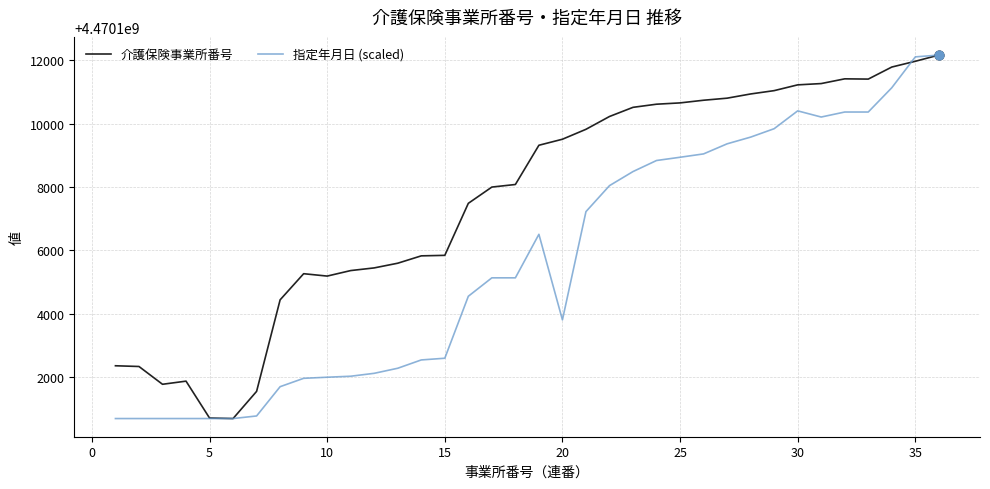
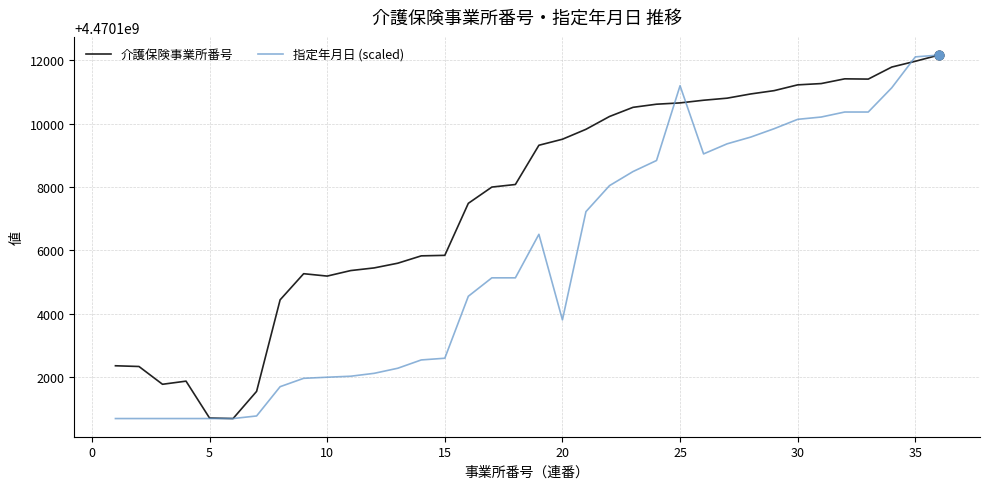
指定年月日 (scaled), 25: 4470108900 -> 4470111200
指定年月日 (scaled), 30: 4470110400 -> 4470110100
